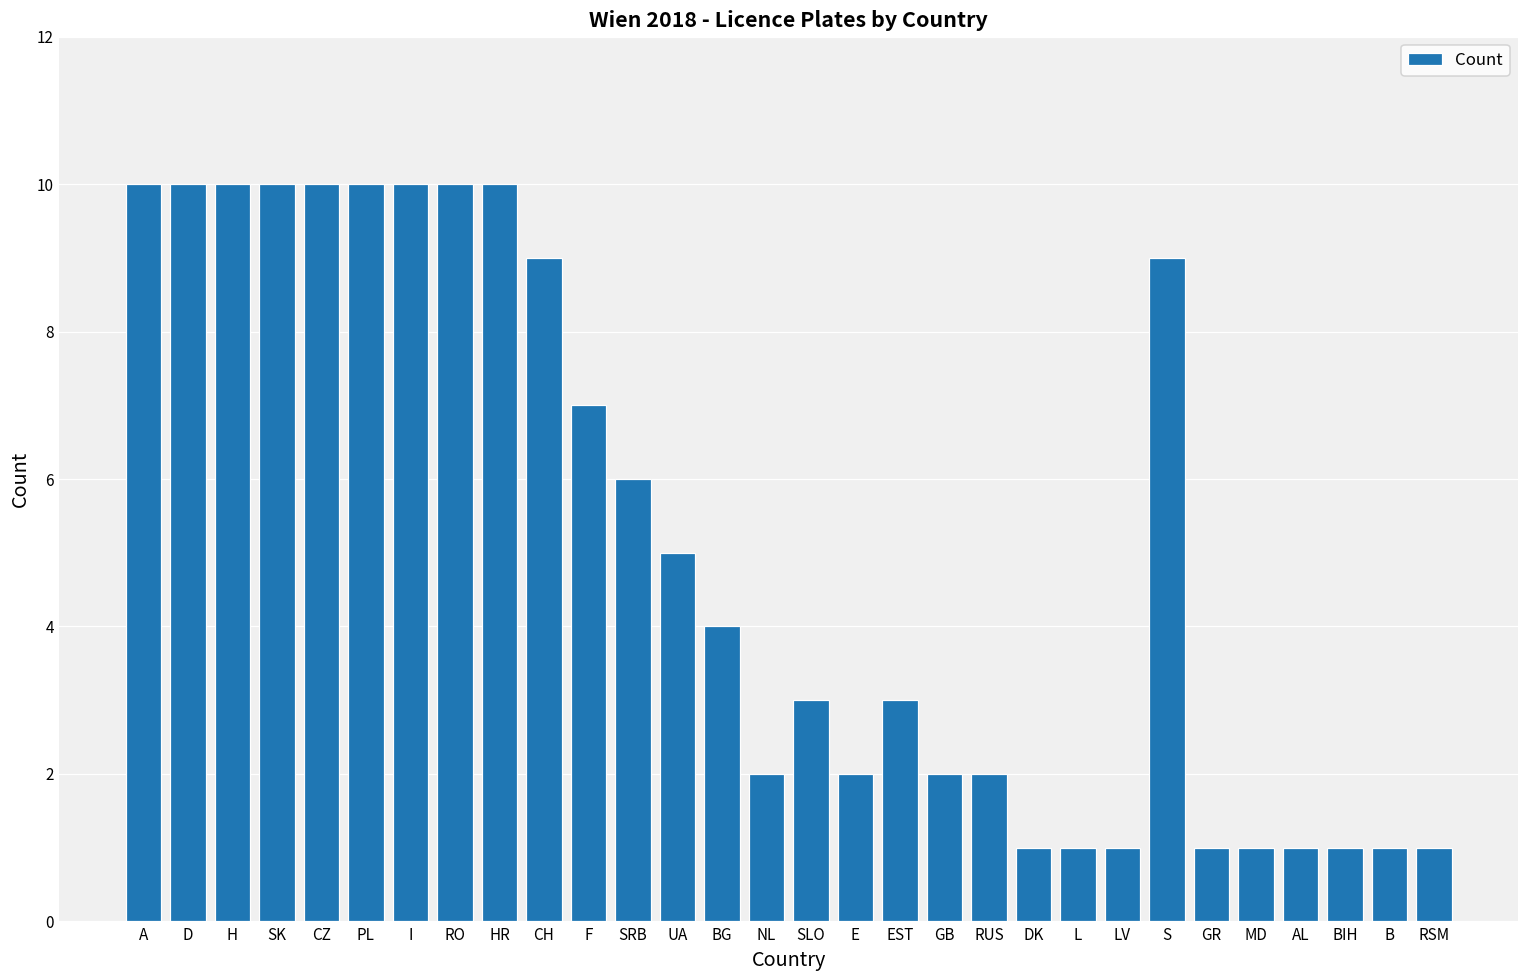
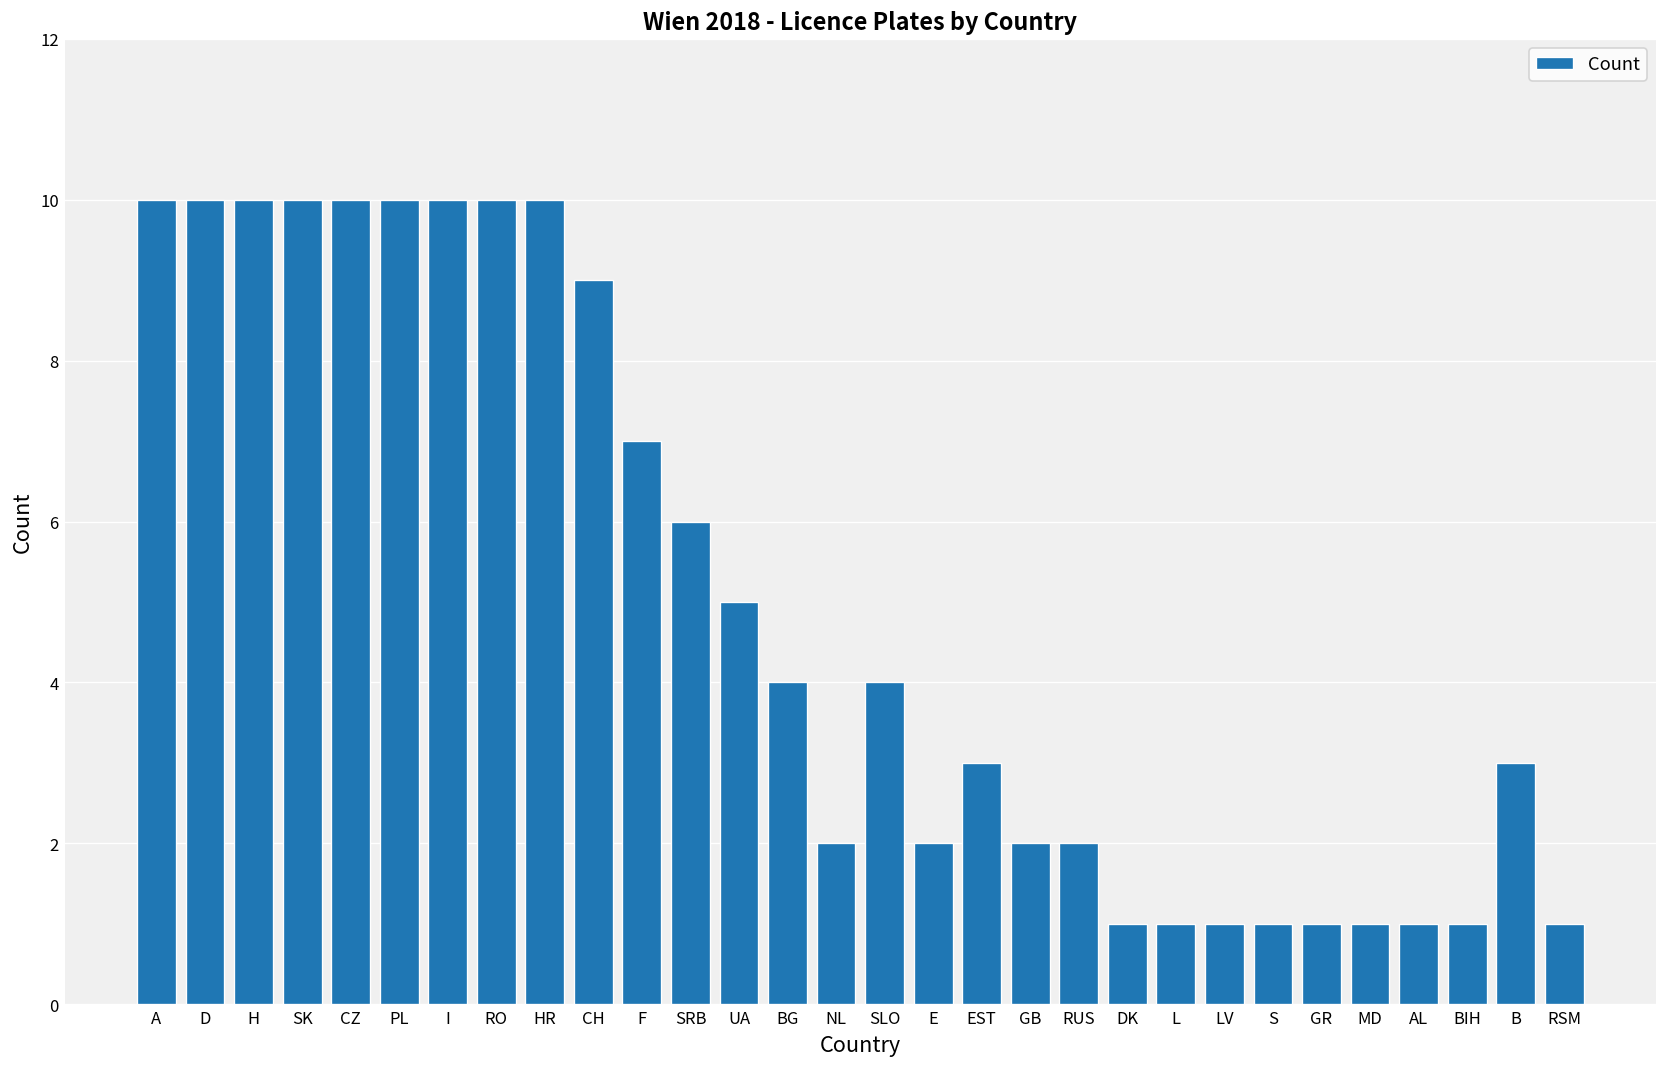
SLO: 3 -> 4
S: 9 -> 1
B: 1 -> 3
